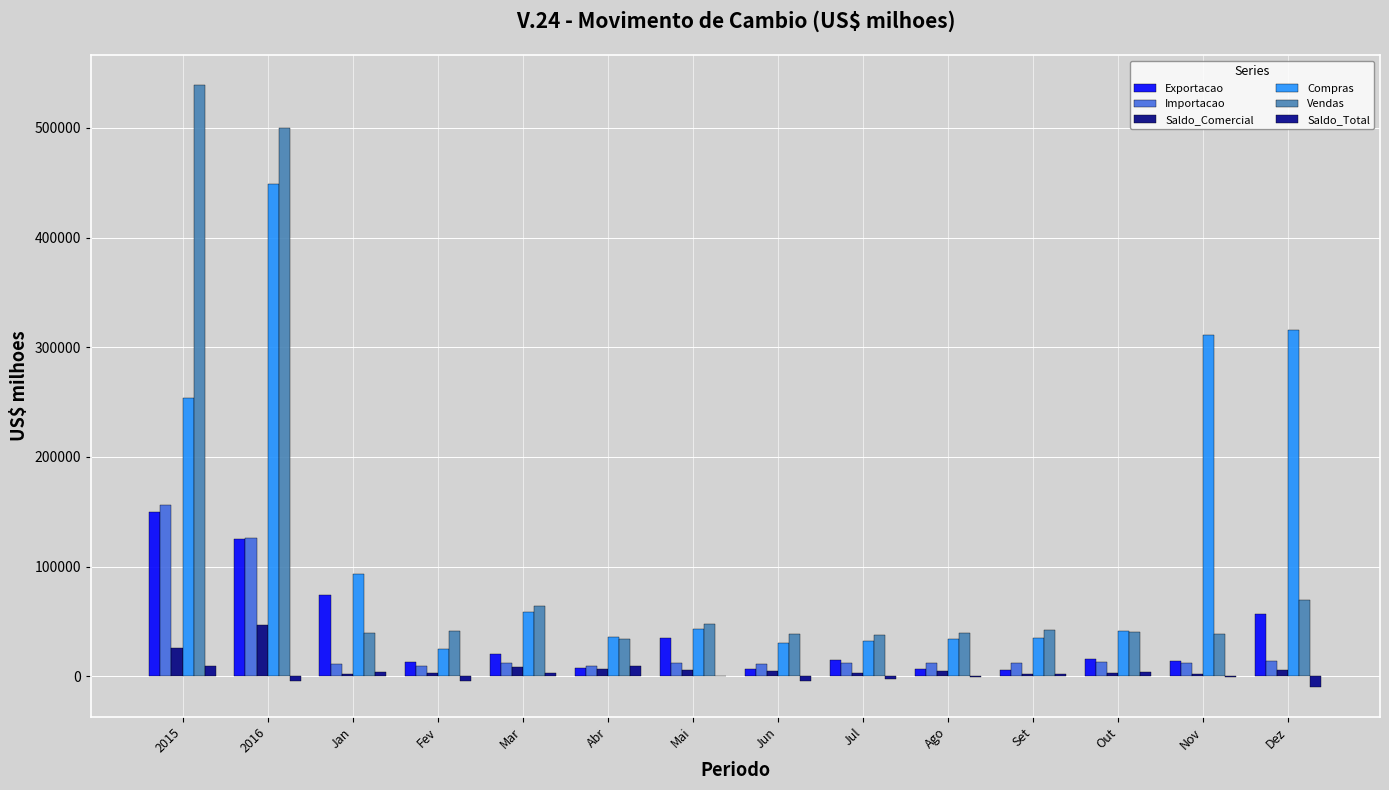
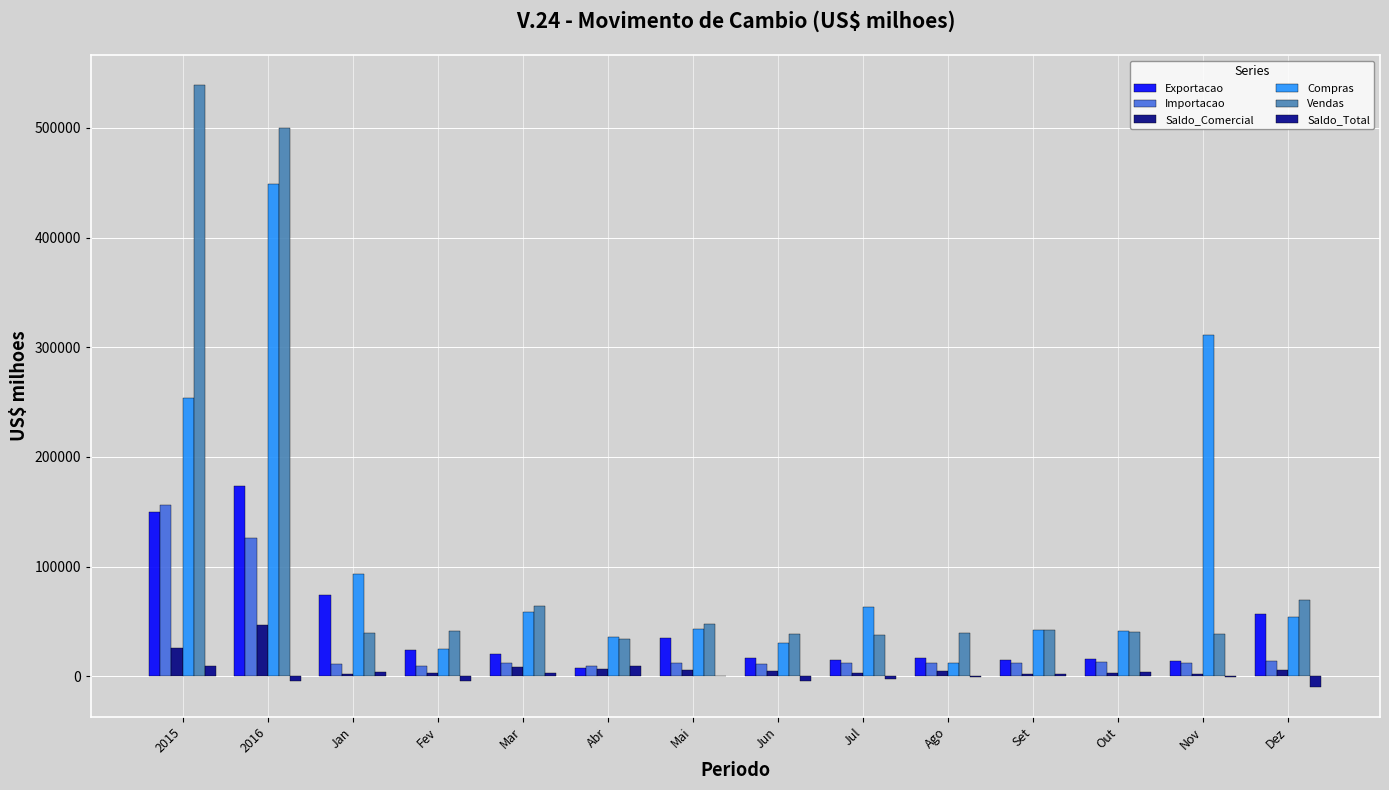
Exportacao, 2016: 125000 -> 174000
Exportacao, Fev: 13000 -> 25000
Exportacao, Jun: 7000 -> 16000
Compras, Jul: 32000 -> 63000
Exportacao, Ago: 7000 -> 17000
Compras, Ago: 34000 -> 12000
Exportacao, Set: 6000 -> 15000
Compras, Set: 35000 -> 42000
Compras, Dez: 316000 -> 54000
